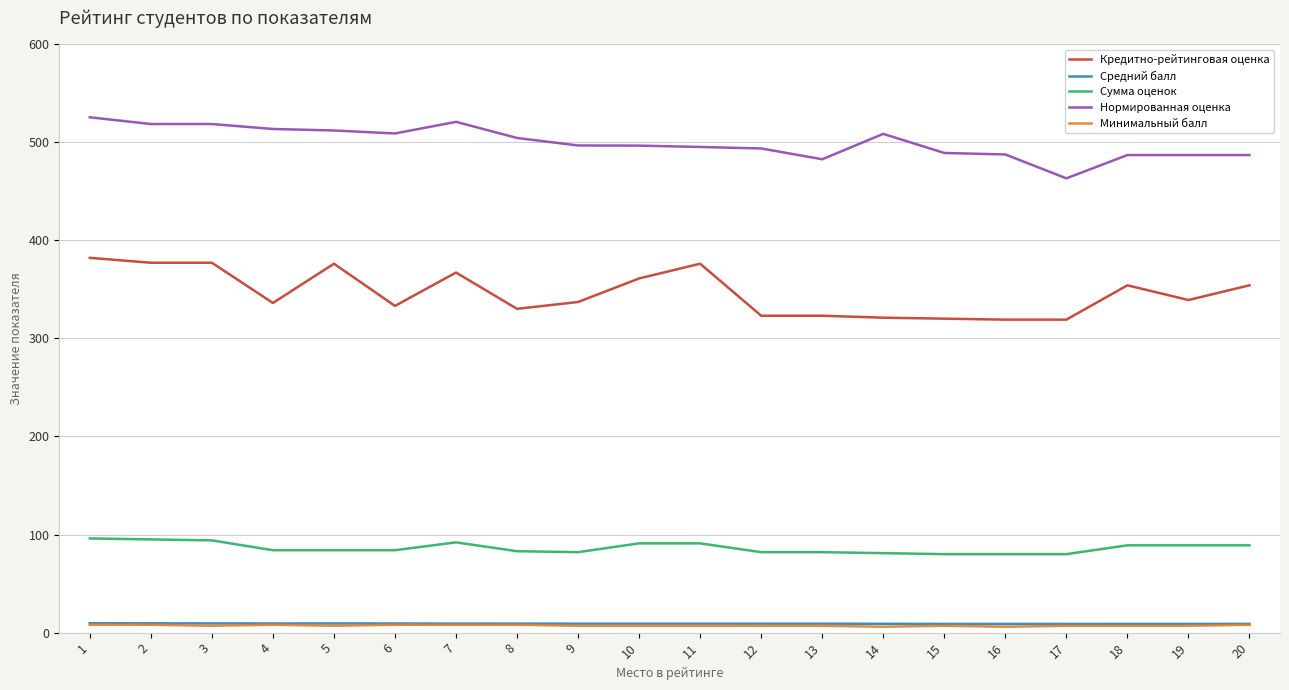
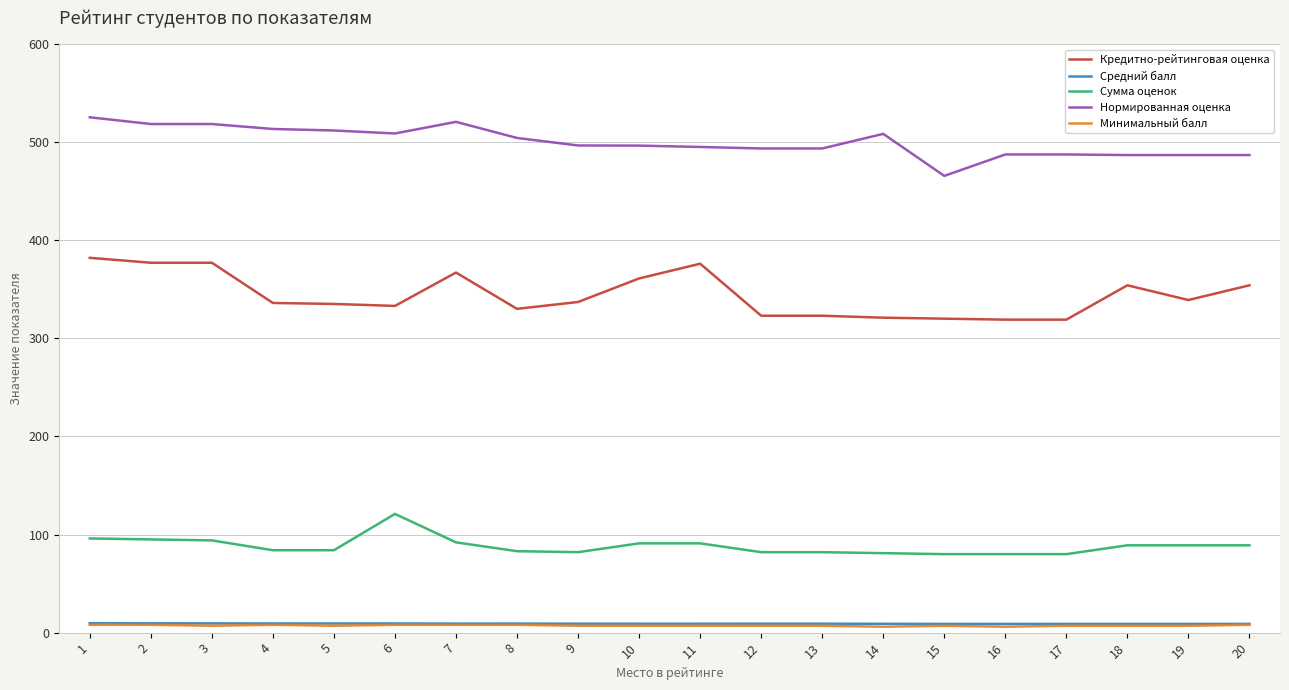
Кредитно-рейтинговая оценка, 5: 380 -> 340
Сумма оценок, 6: 80 -> 120
Нормированная оценка, 13: 480 -> 490
Нормированная оценка, 15: 490 -> 470
Нормированная оценка, 17: 460 -> 490
